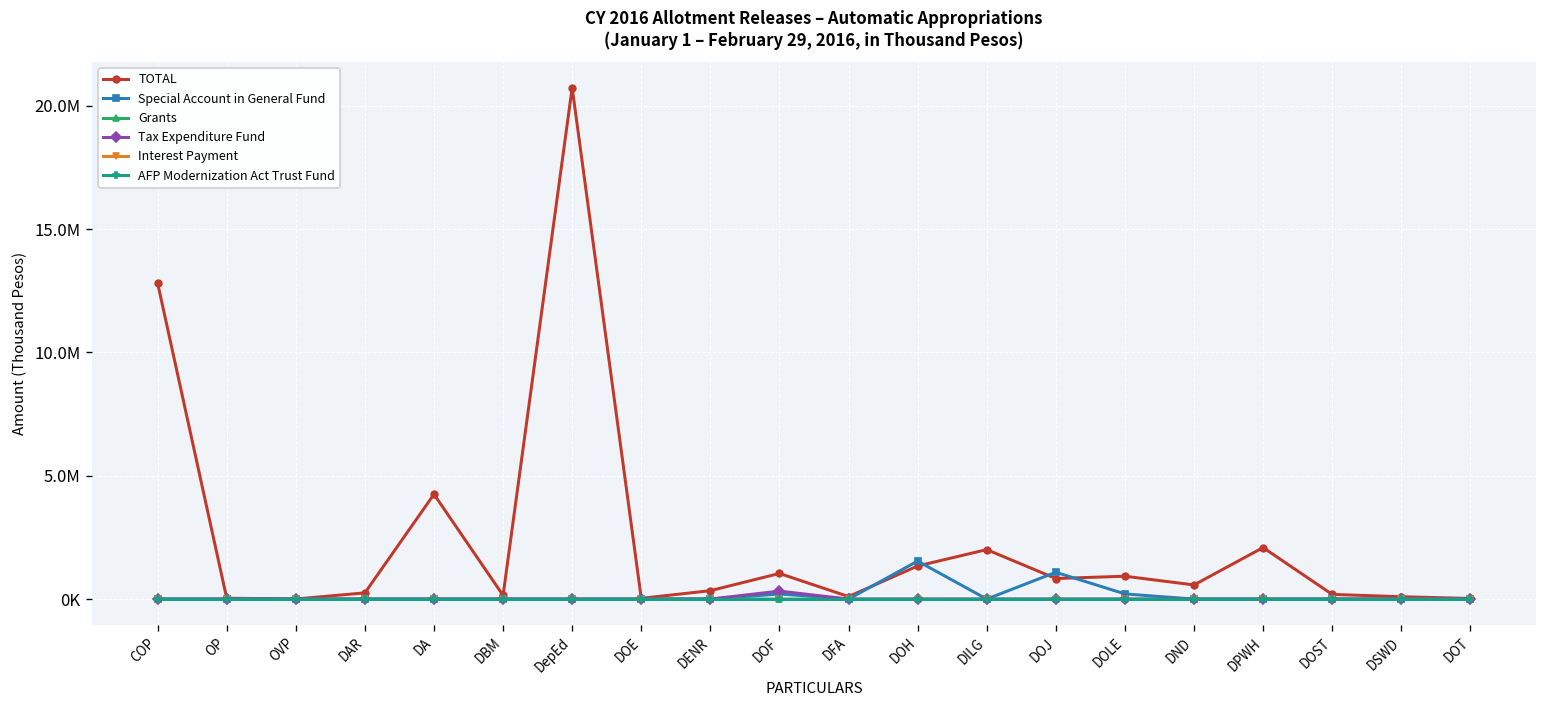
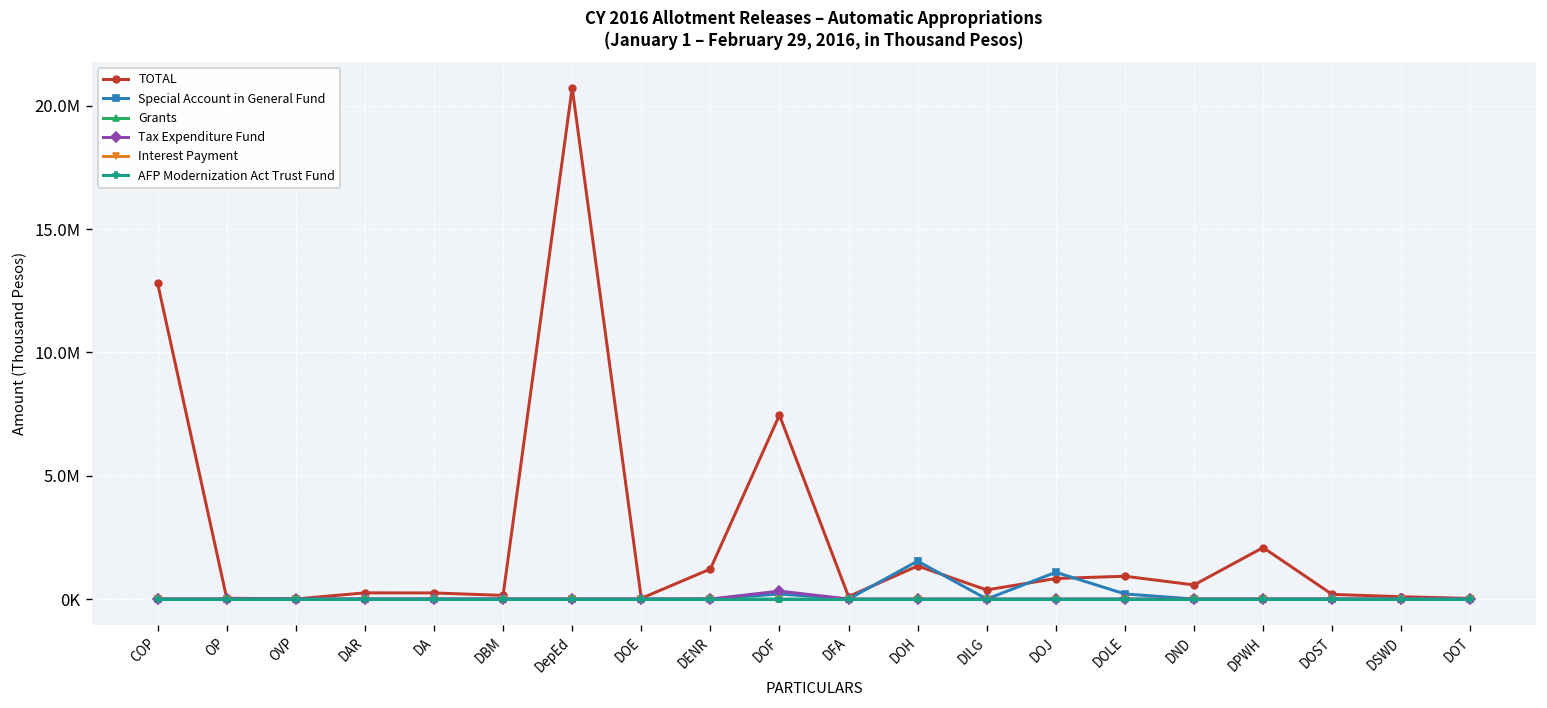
TOTAL, DA: 4300000 -> 200000
TOTAL, DENR: 300000 -> 1200000
TOTAL, DOF: 1000000 -> 7500000
TOTAL, DILG: 2000000 -> 400000
